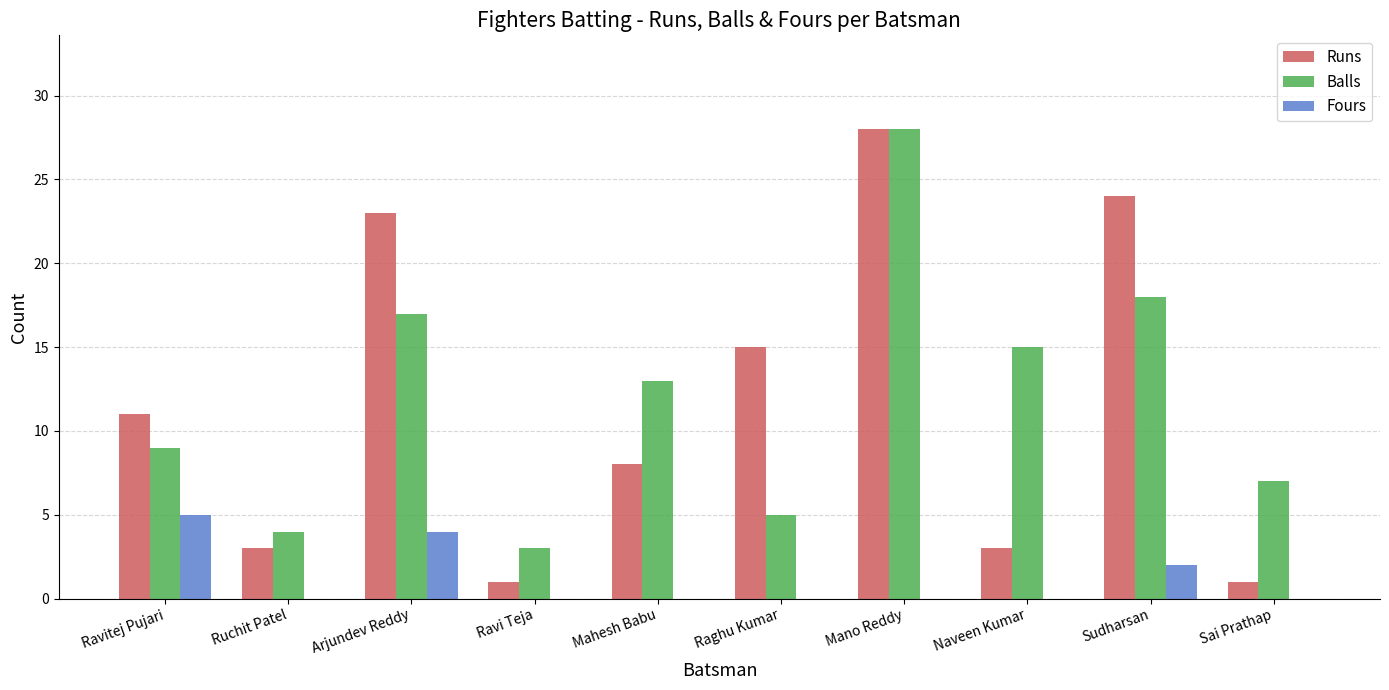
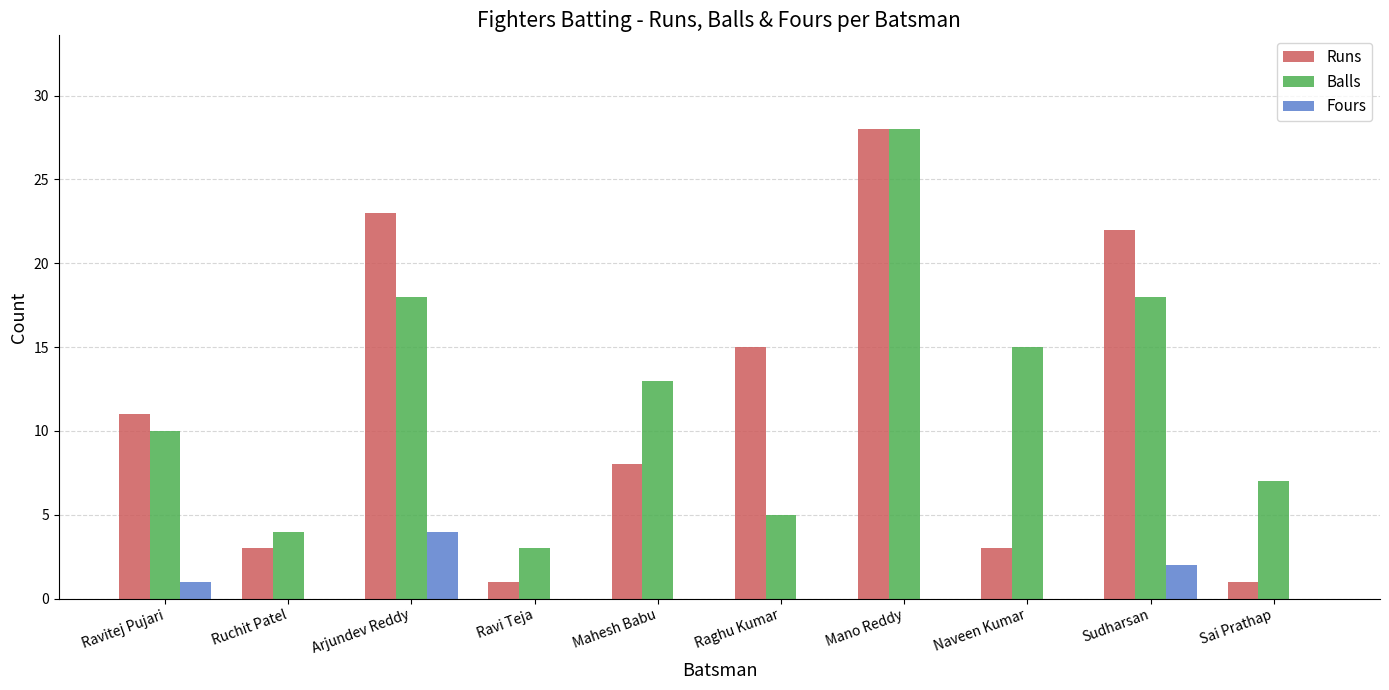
Balls, Ravitej Pujari: 9 -> 10
Fours, Ravitej Pujari: 5 -> 1
Balls, Arjundev Reddy: 17 -> 18
Runs, Sudharsan: 24 -> 22
